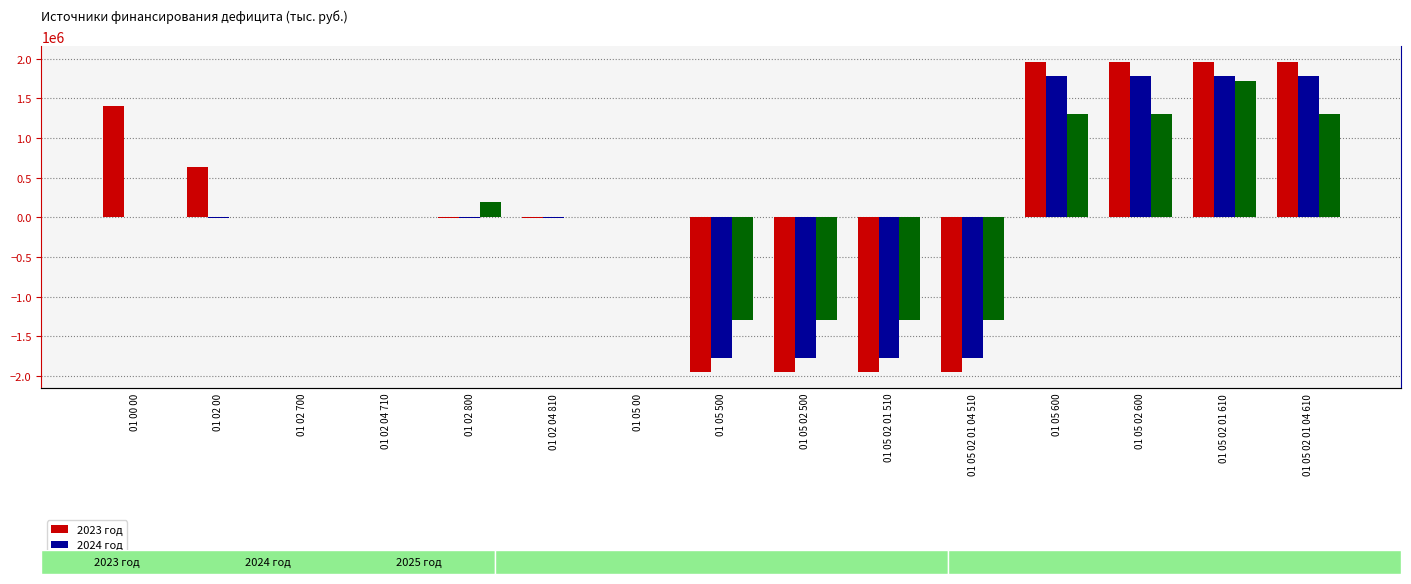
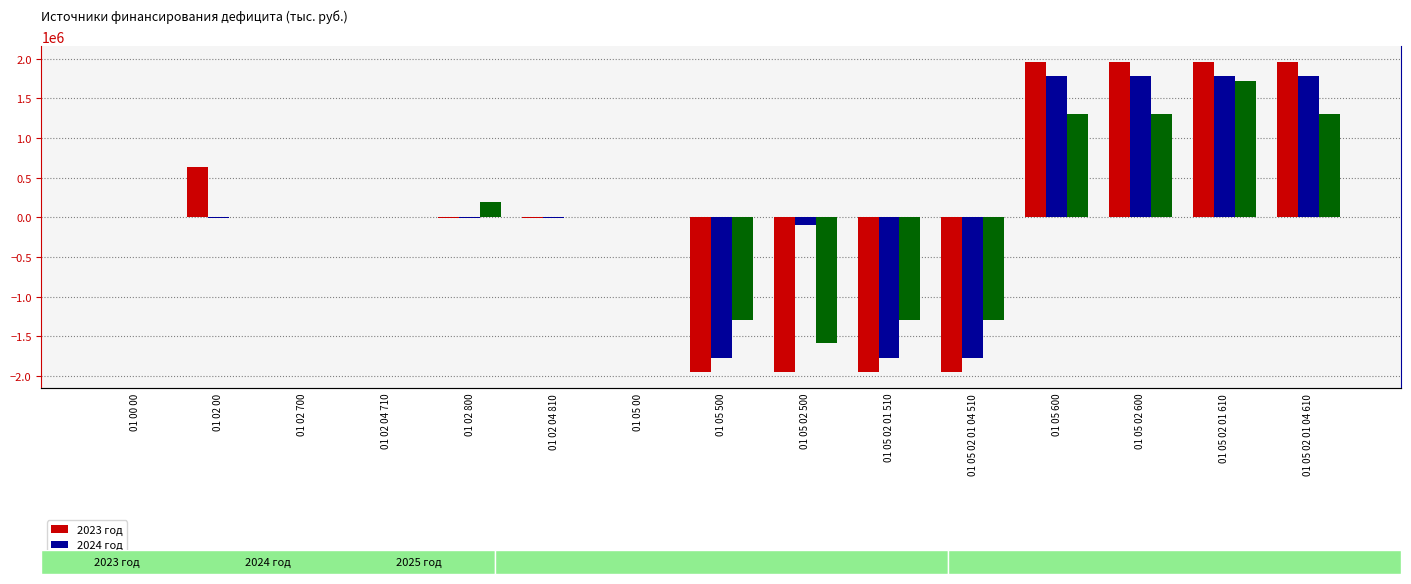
2023 год, 01 00 00: 1400000 -> 0
2024 год, 01 05 02 500: -1800000 -> -100000
2025 год, 01 05 02 500: -1300000 -> -1600000
